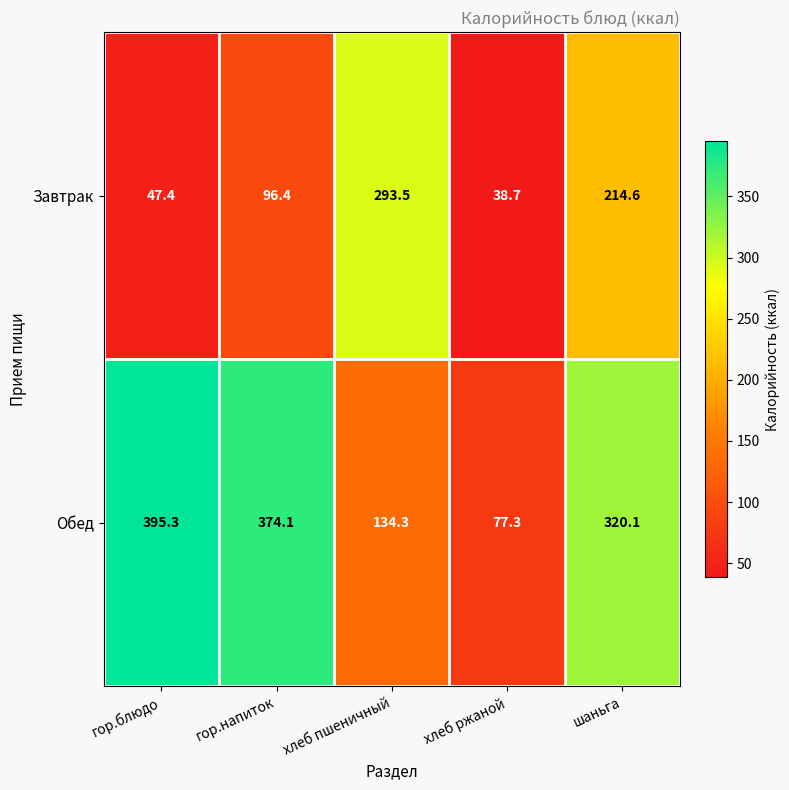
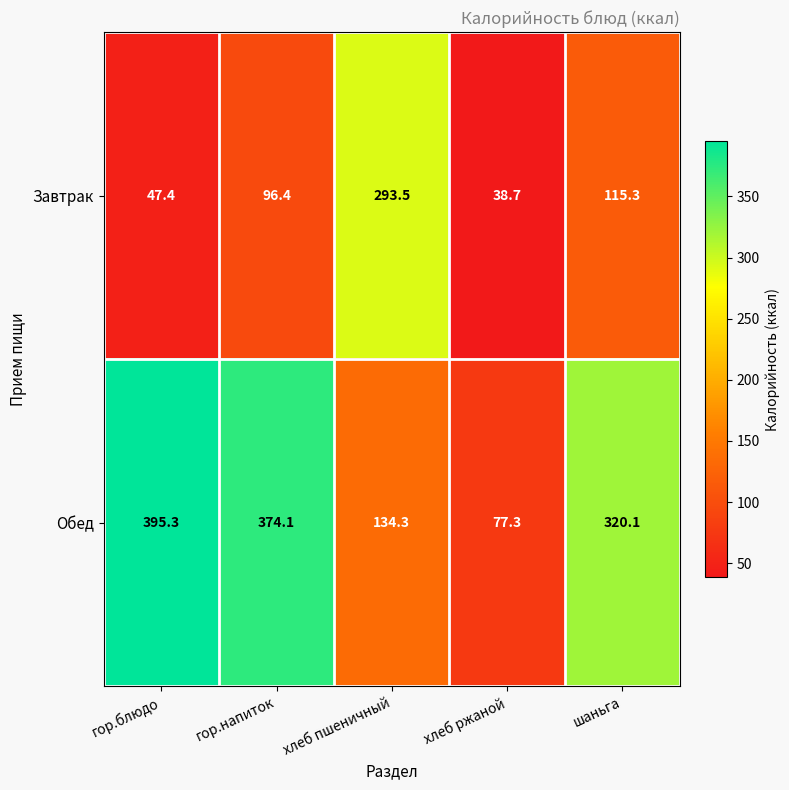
Завтрак, шаньга: 214.6 -> 115.3
